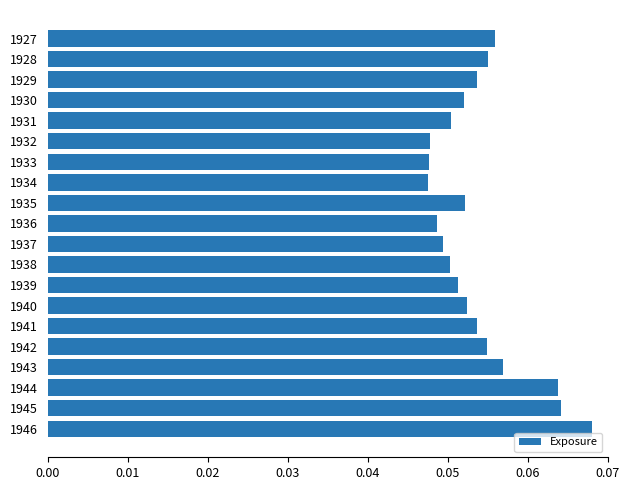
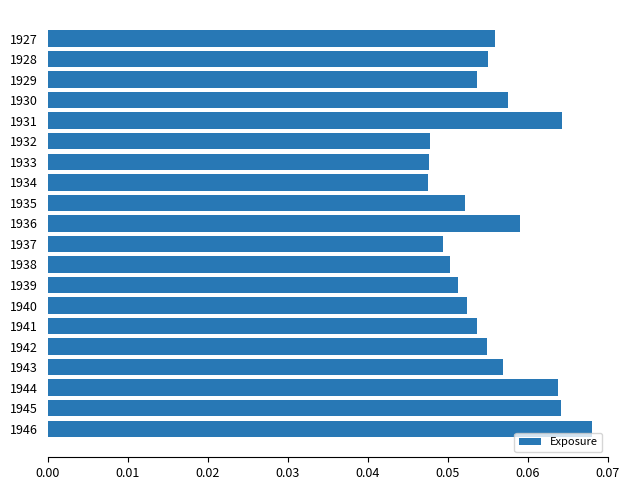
1930: 0.052 -> 0.058
1931: 0.050 -> 0.064
1936: 0.049 -> 0.059
